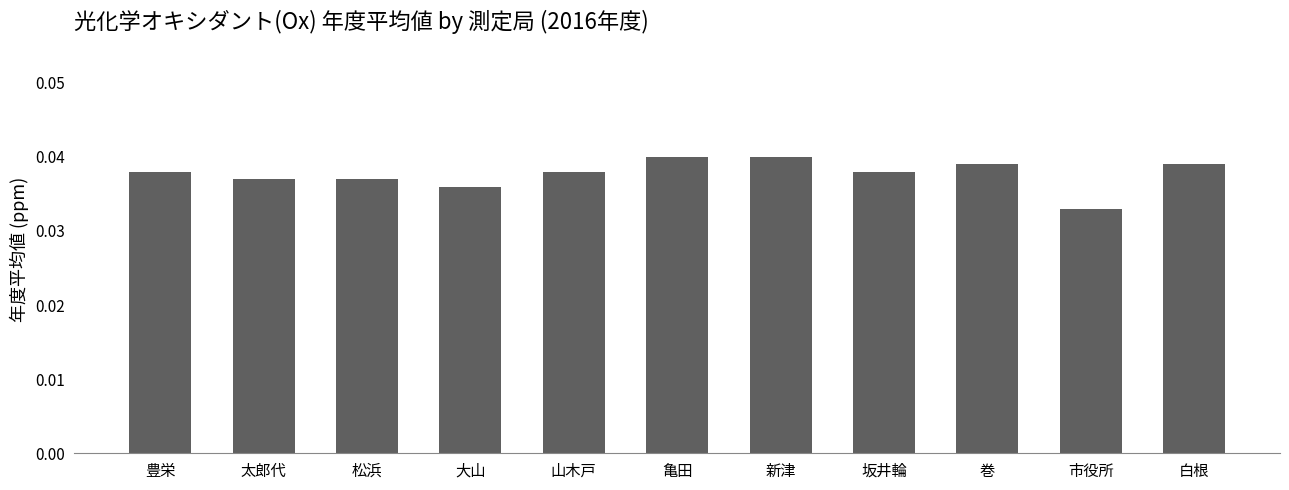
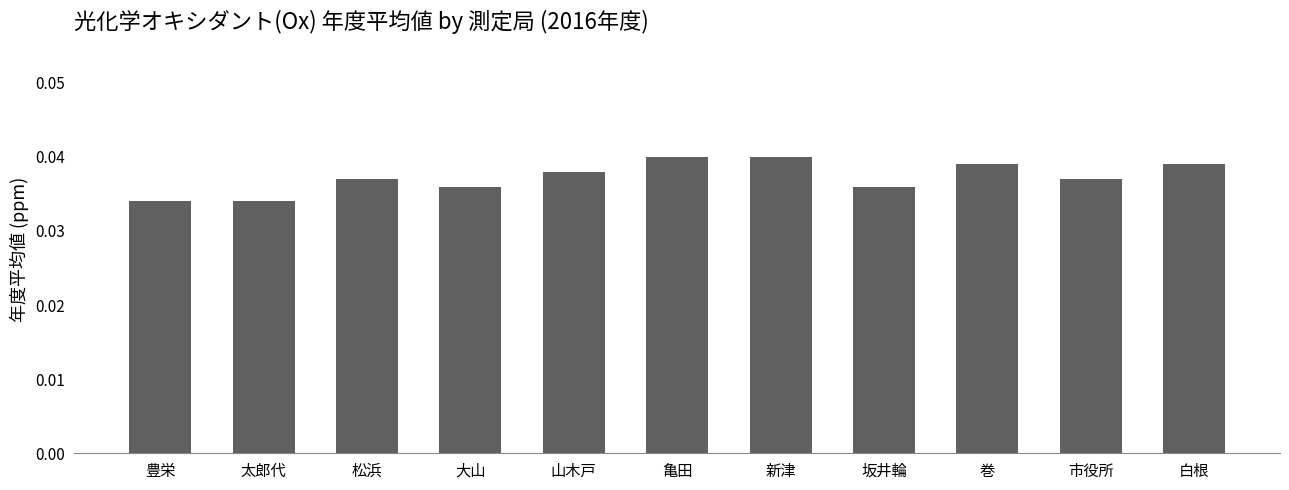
豊栄: 0.038 -> 0.034
太郎代: 0.037 -> 0.034
坂井輪: 0.038 -> 0.036
市役所: 0.033 -> 0.037
